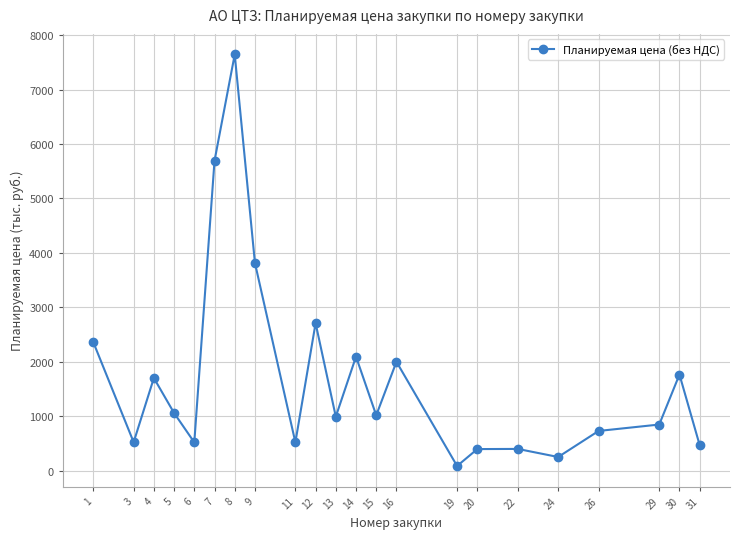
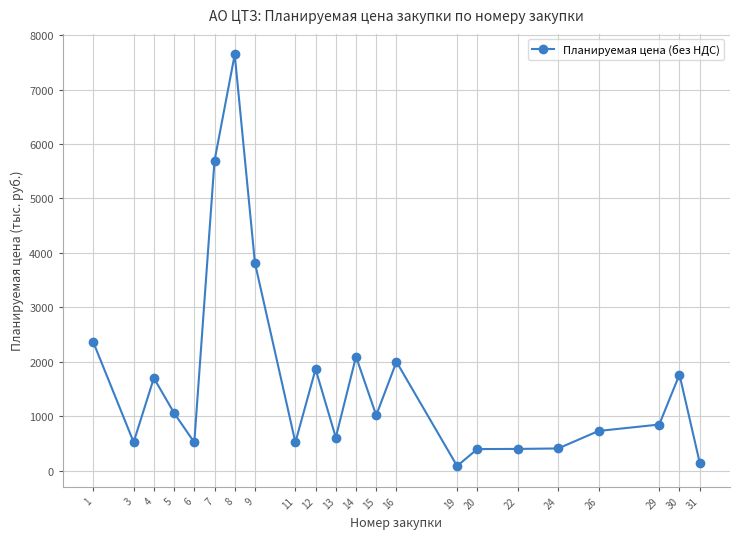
12: 2700 -> 1900
13: 1000 -> 600
24: 300 -> 400
31: 500 -> 200
